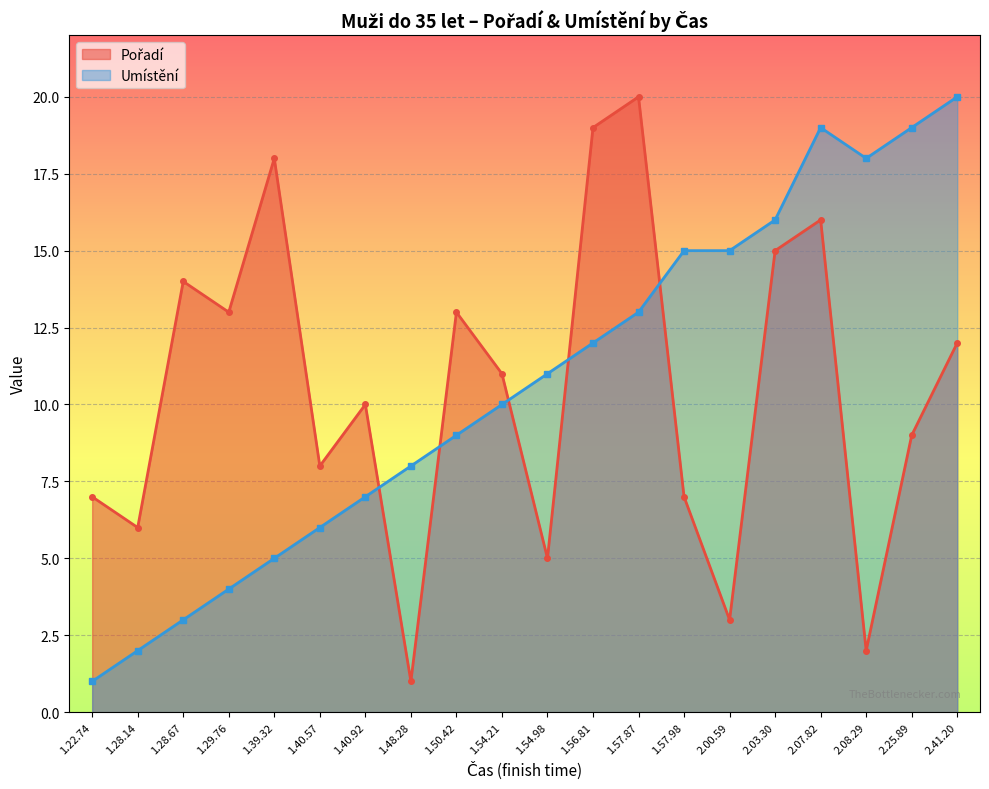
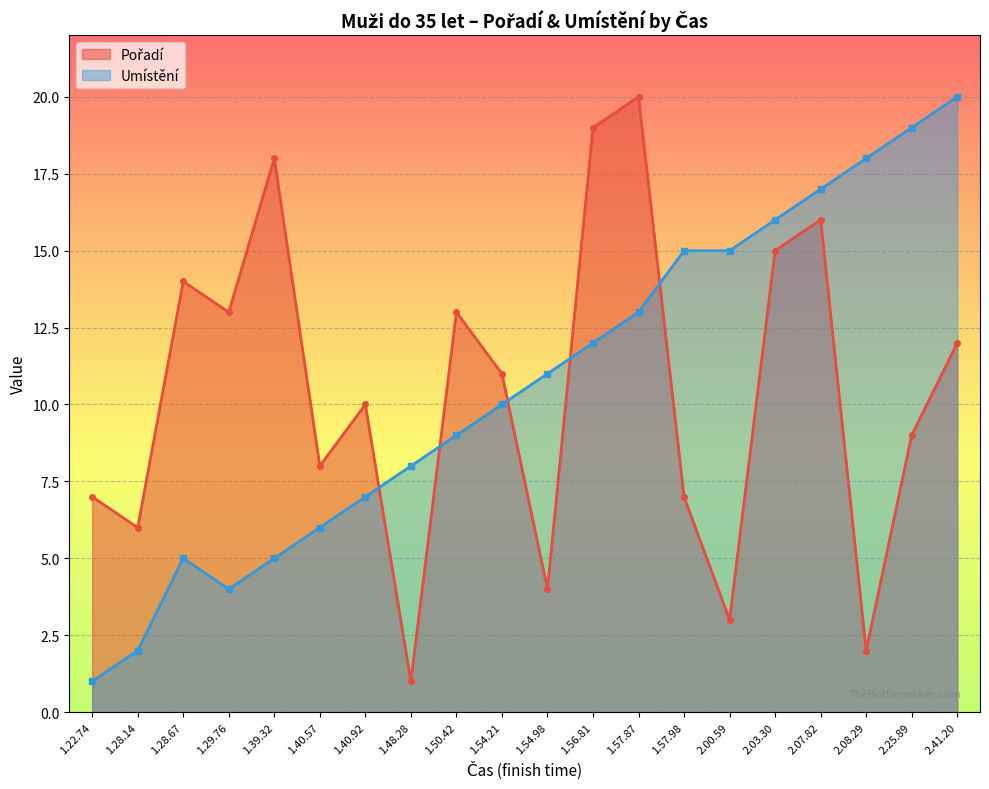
Umístění, 1.28.67: 3 -> 5
Pořadí, 1.54.98: 5 -> 4
Umístění, 2.07.82: 19 -> 17
